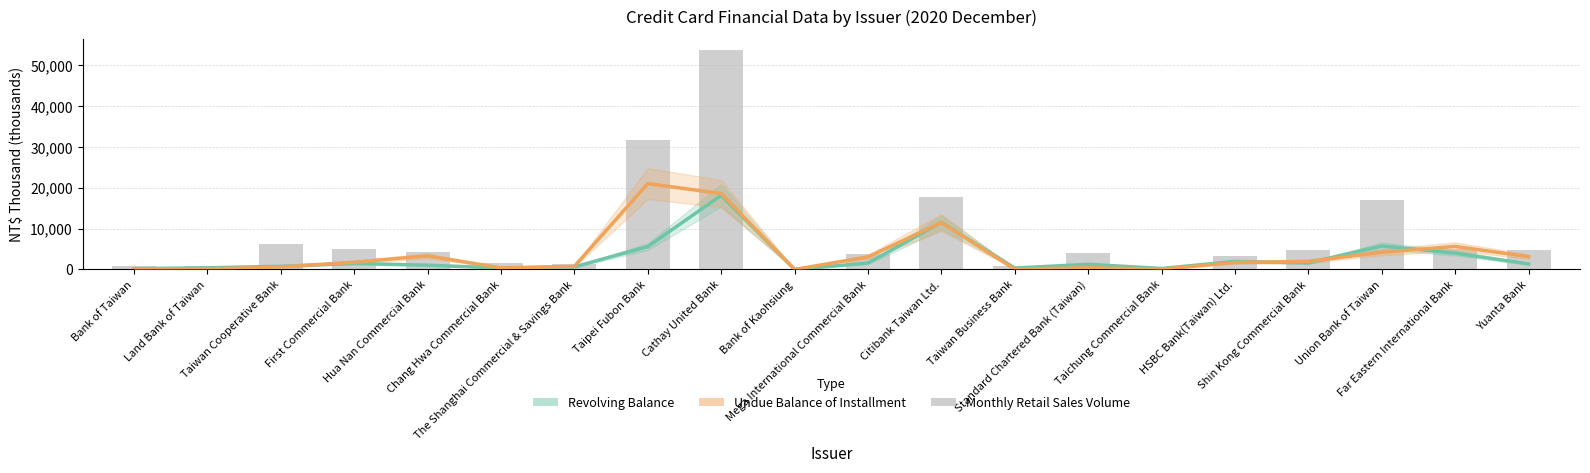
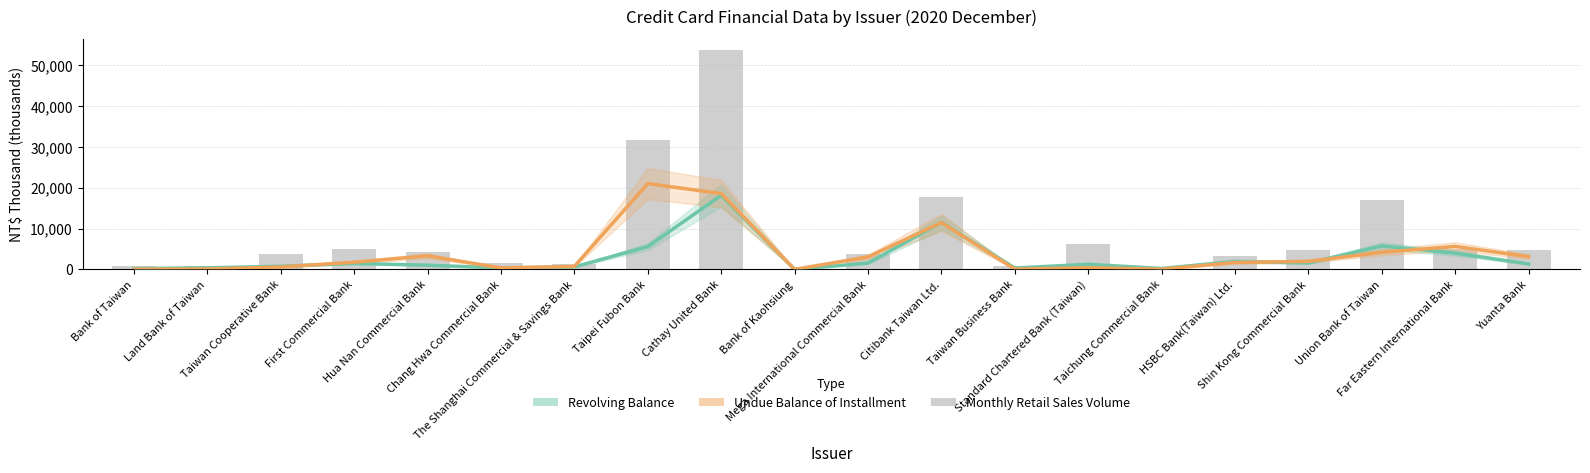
Monthly Retail Sales Volume, Taiwan Cooperative Bank: 6,000 -> 4,000
Monthly Retail Sales Volume, Standard Chartered Bank (Taiwan): 4,000 -> 6,000
